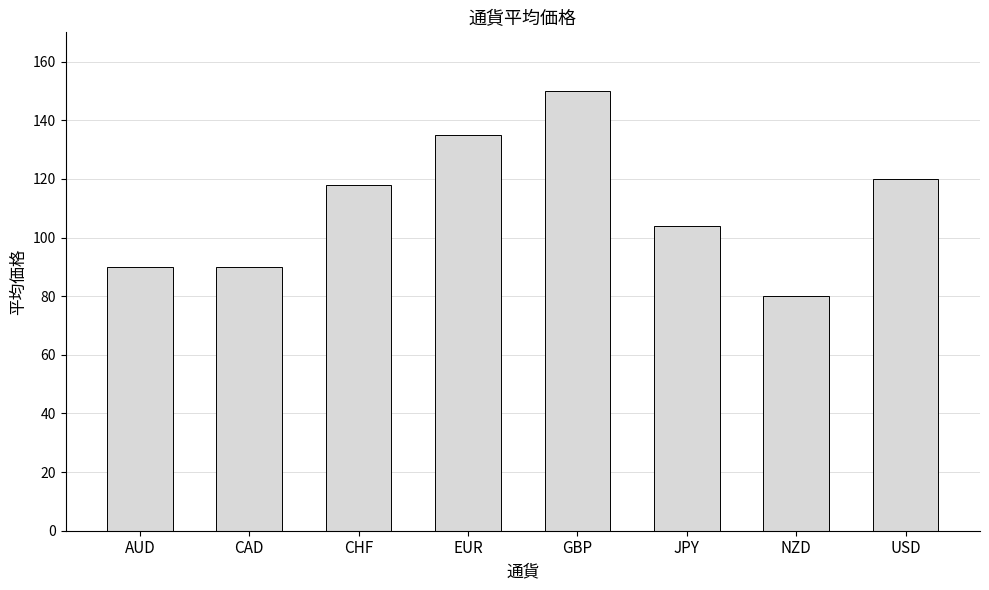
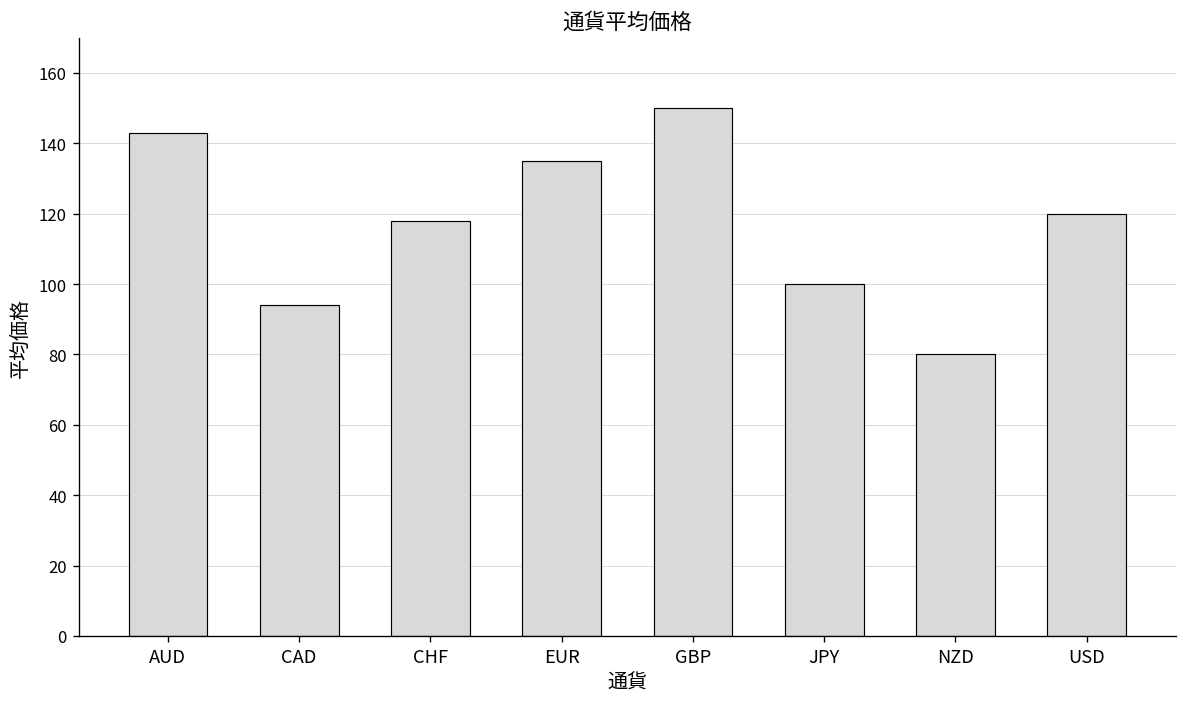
AUD: 90 -> 143
CAD: 90 -> 94
JPY: 104 -> 100
